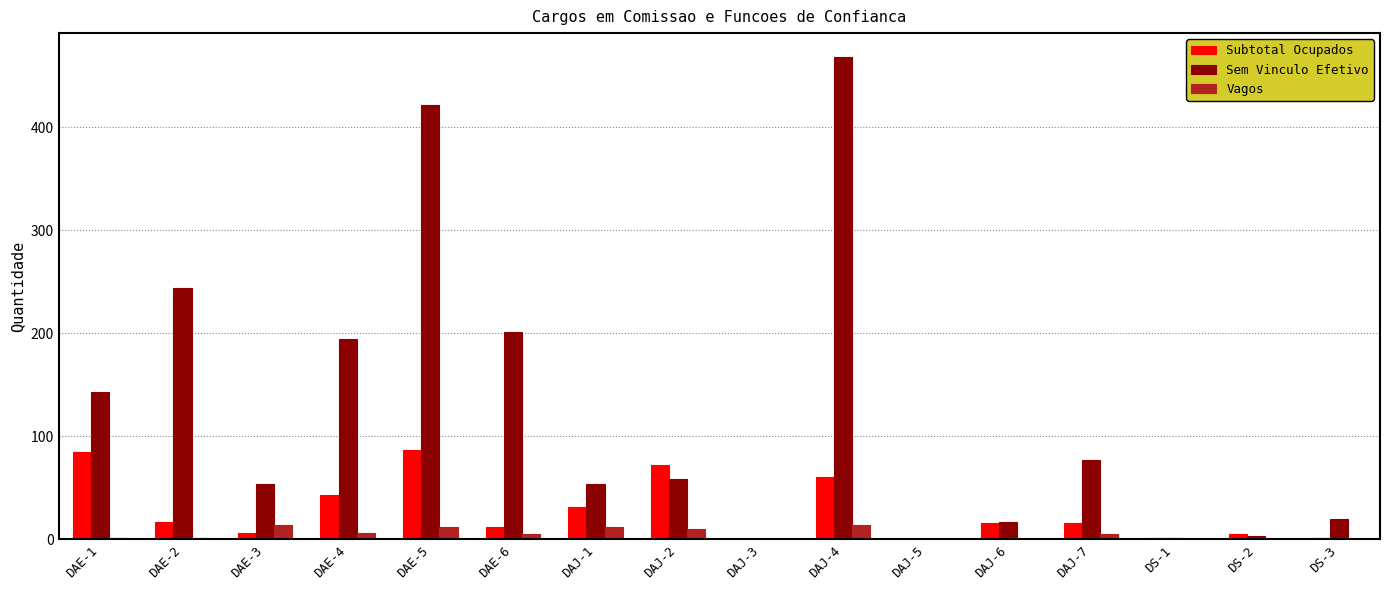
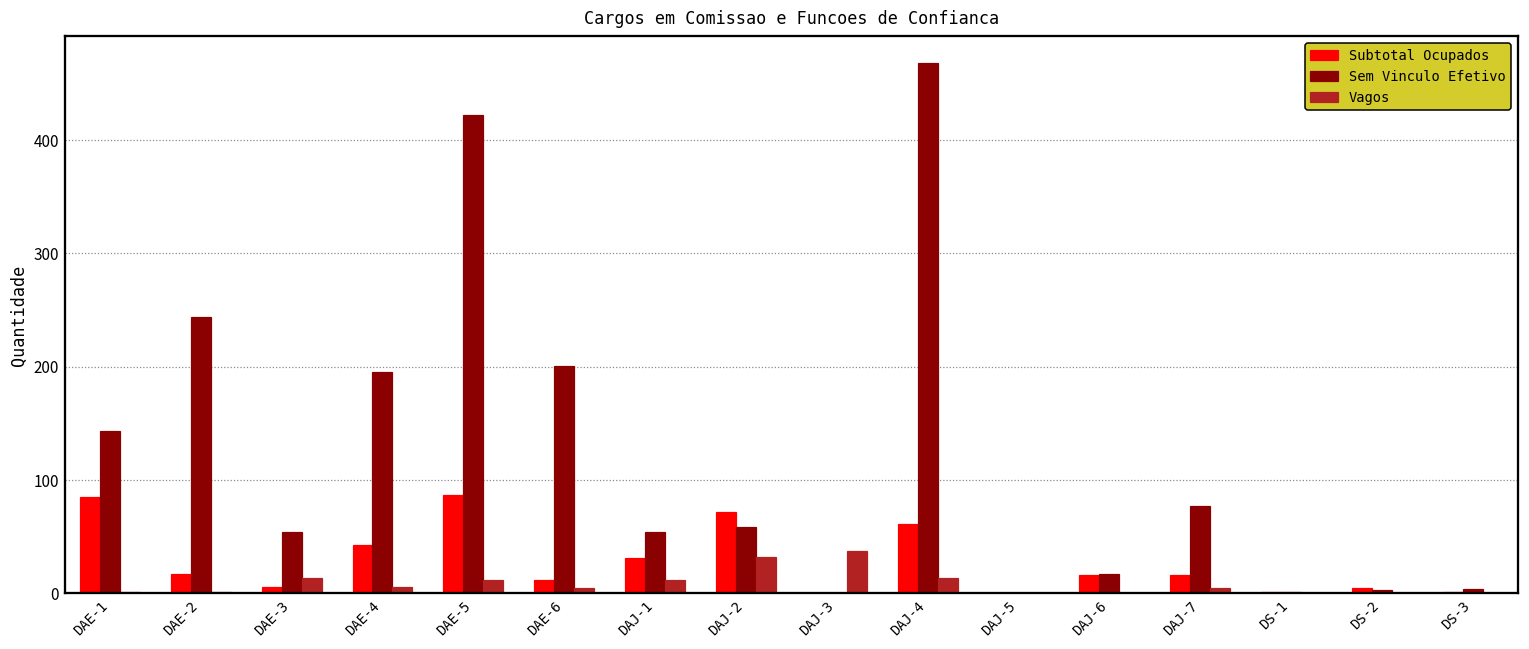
Vagos, DAJ-2: 10 -> 32
Vagos, DAJ-3: 0 -> 37
Sem Vinculo Efetivo, DS-3: 20 -> 4
